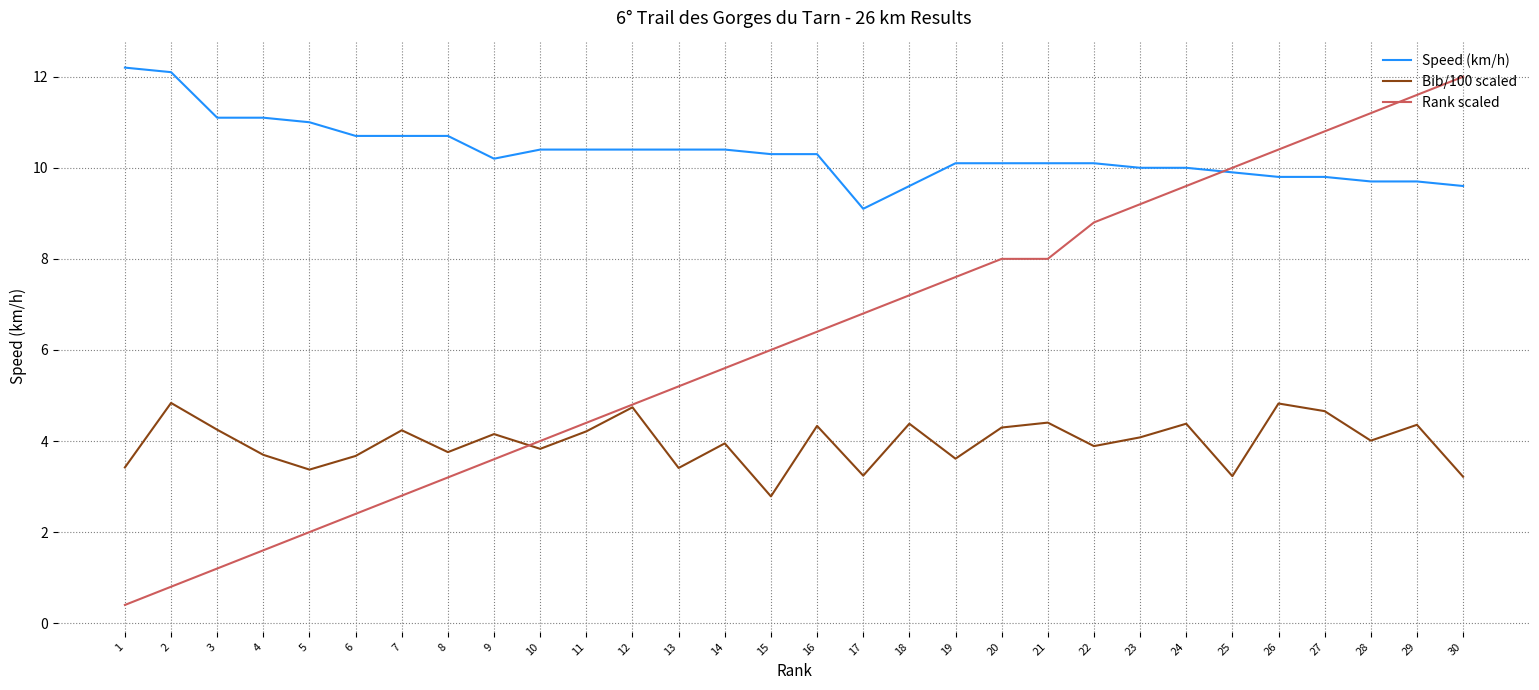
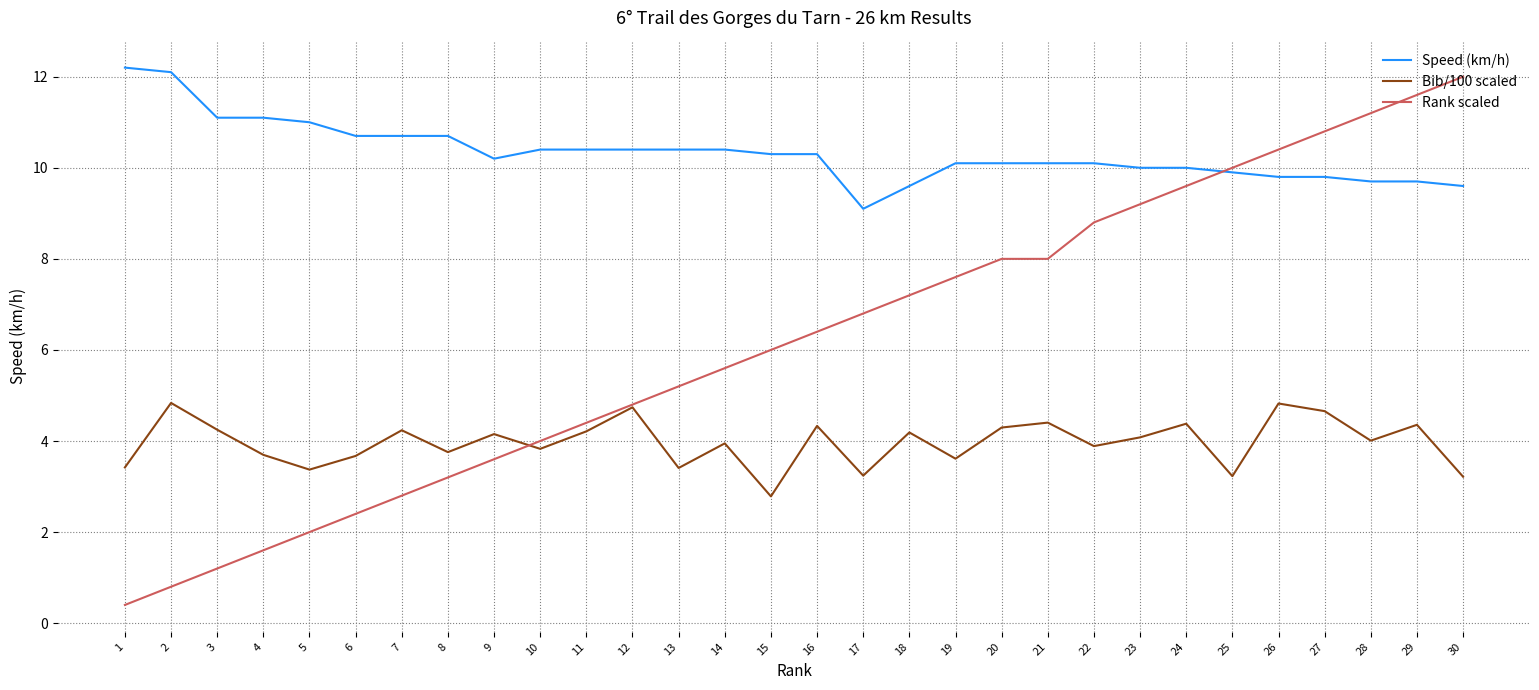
Bib/100 scaled, 18: 4.4 -> 4.2
